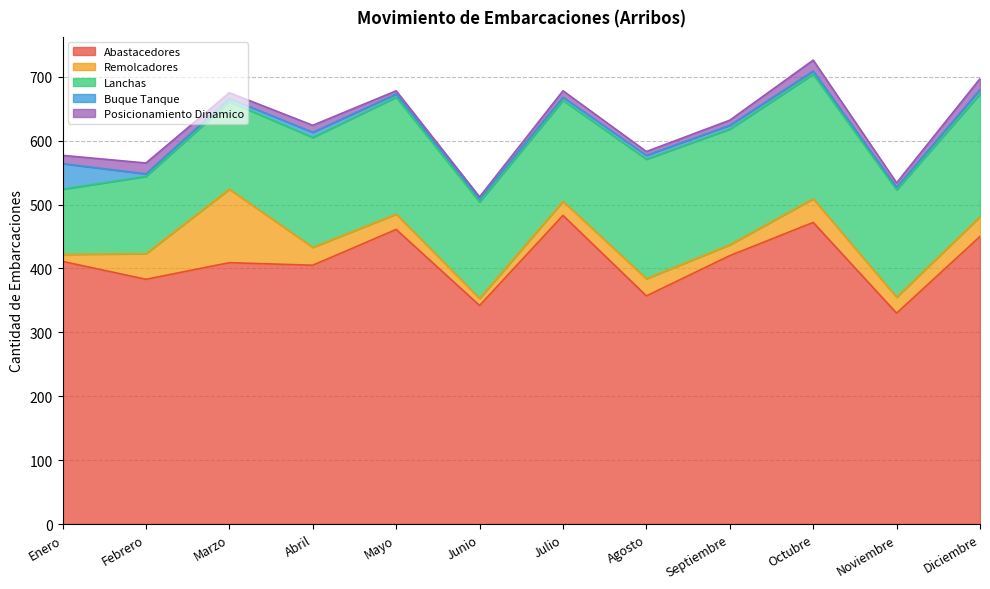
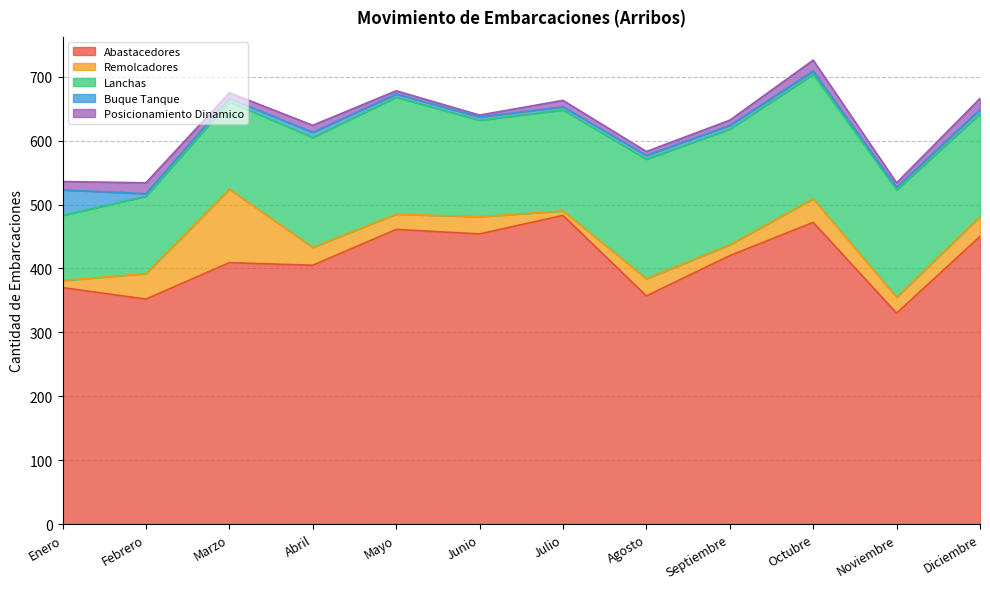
Abastacedores, Enero: 410 -> 370
Abastacedores, Febrero: 380 -> 350
Abastacedores, Junio: 340 -> 450
Remolcadores, Junio: 10 -> 30
Remolcadores, Julio: 20 -> 10
Lanchas, Diciembre: 190 -> 160
